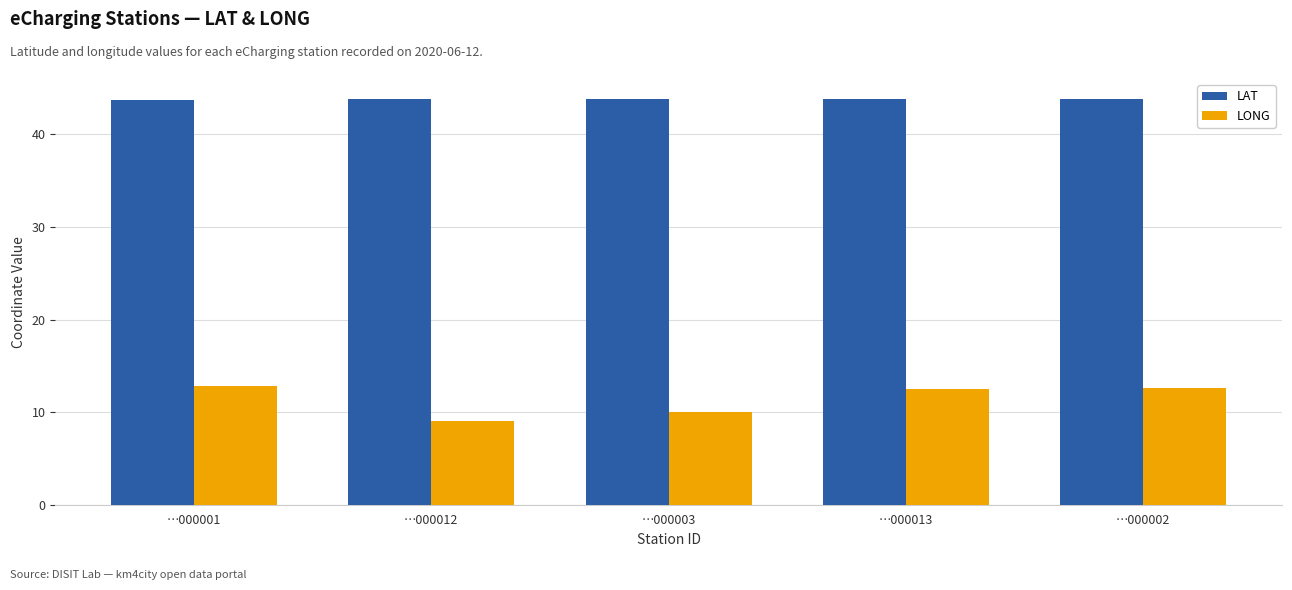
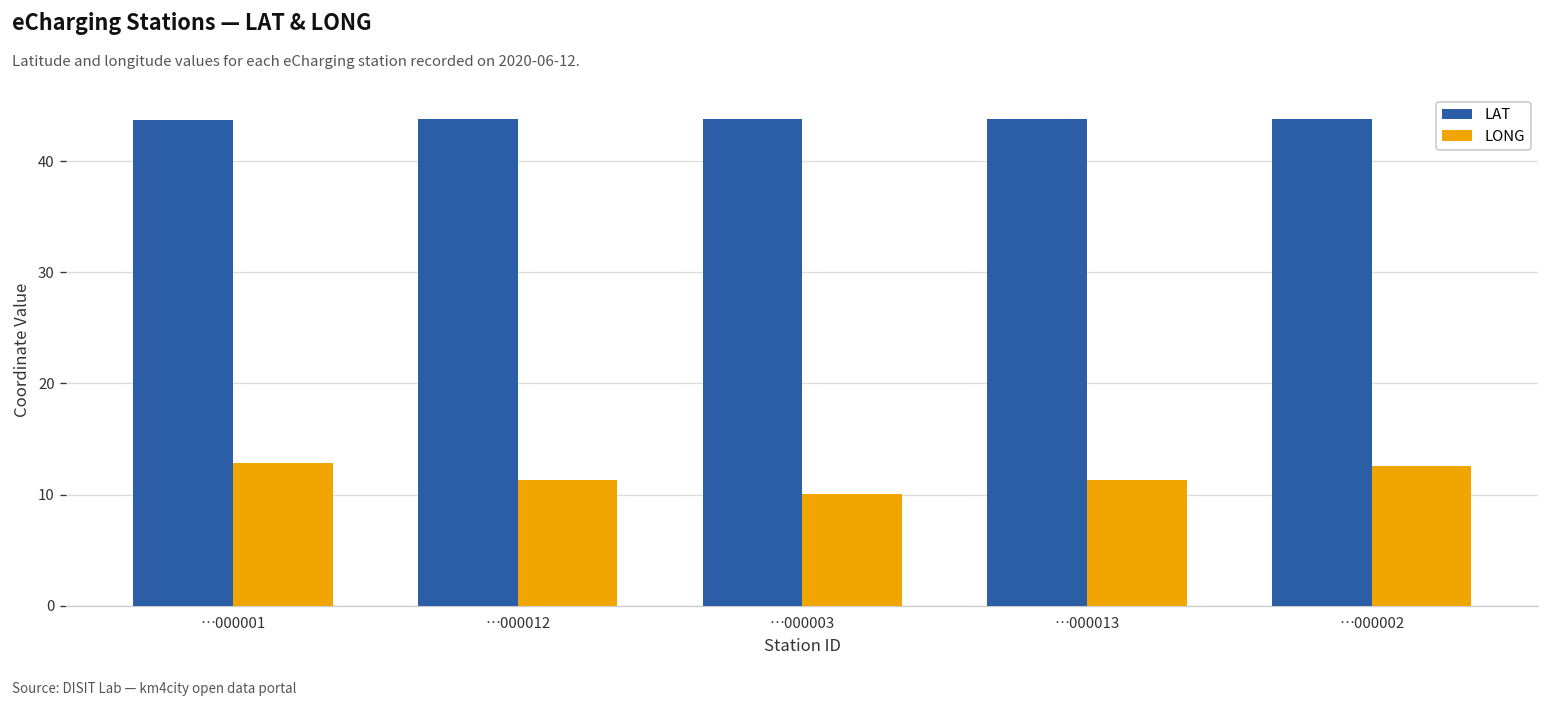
LONG, …000012: 9 -> 11
LONG, …000013: 13 -> 11
